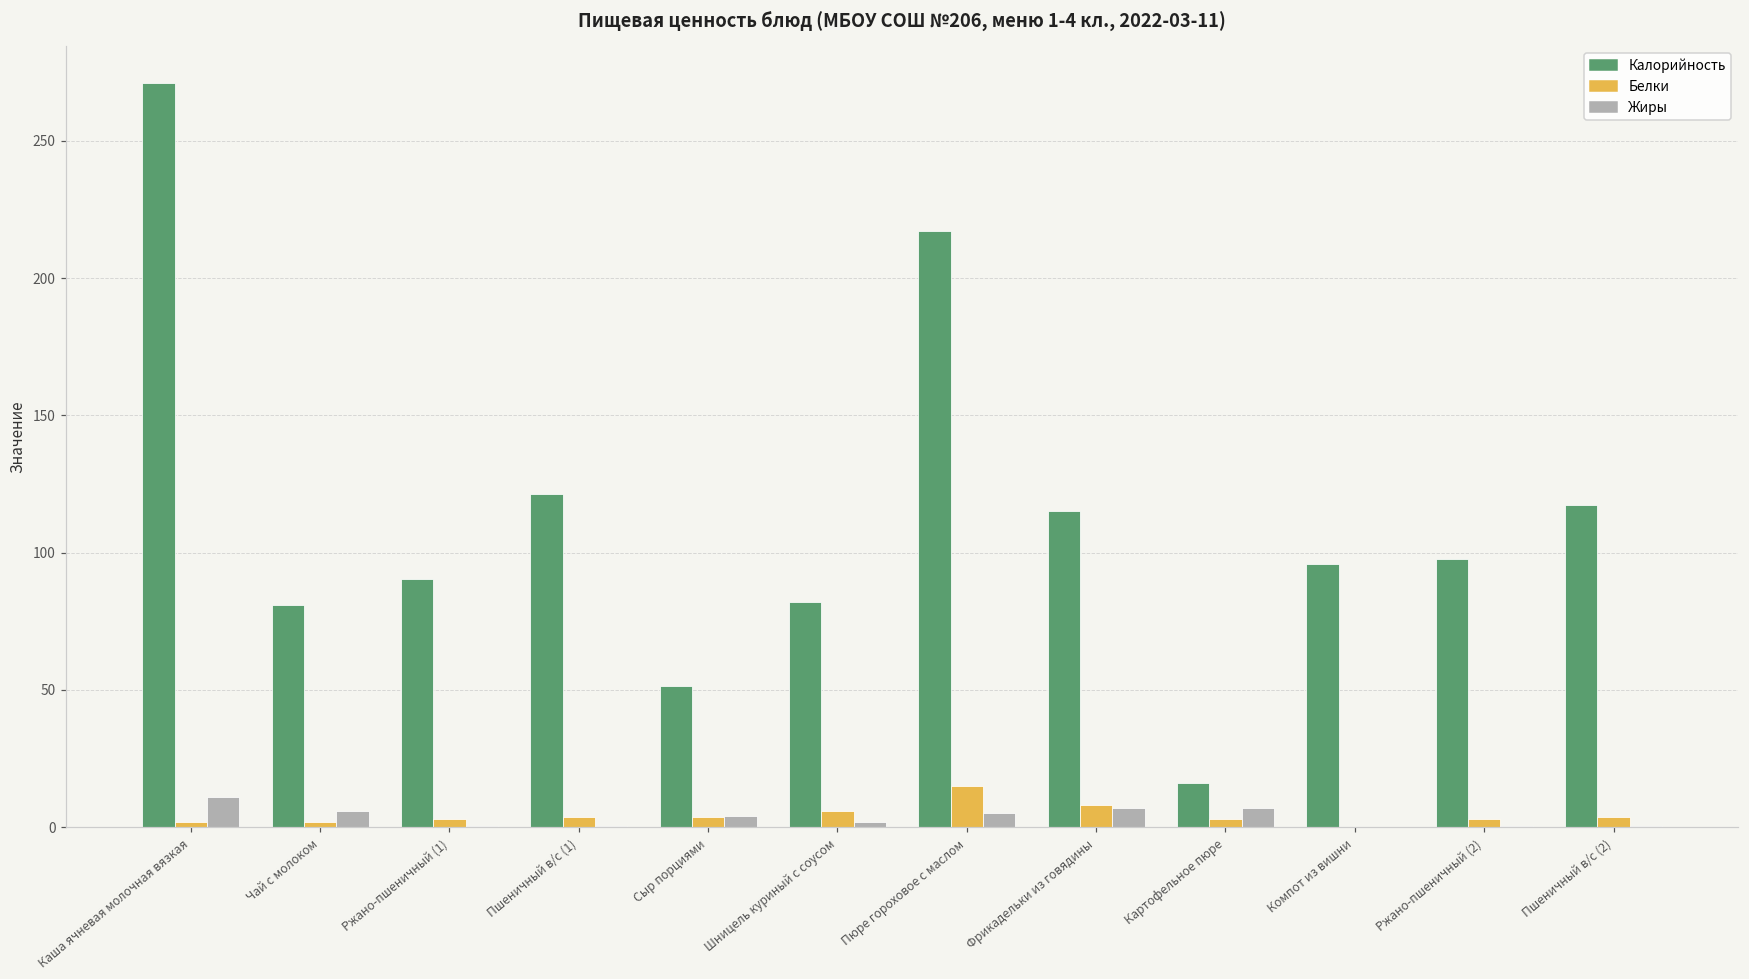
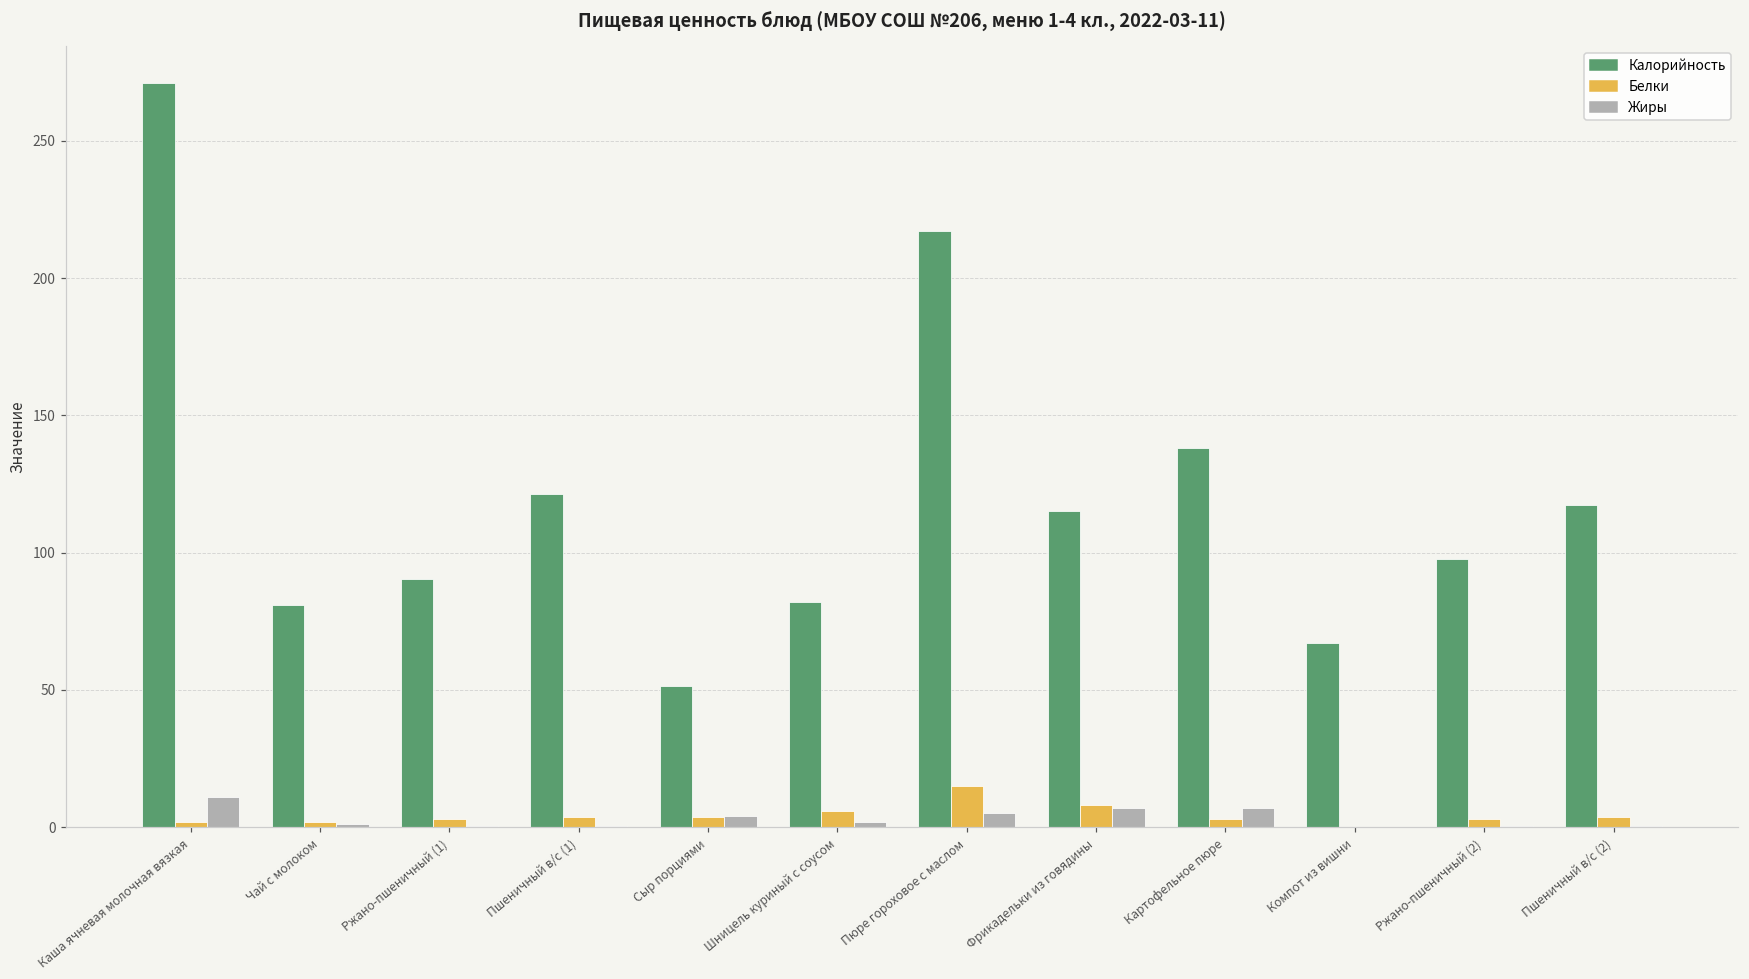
Жиры, Чай с молоком: 6 -> 1
Калорийность, Картофельное пюре: 16 -> 138
Калорийность, Компот из вишни: 96 -> 67
